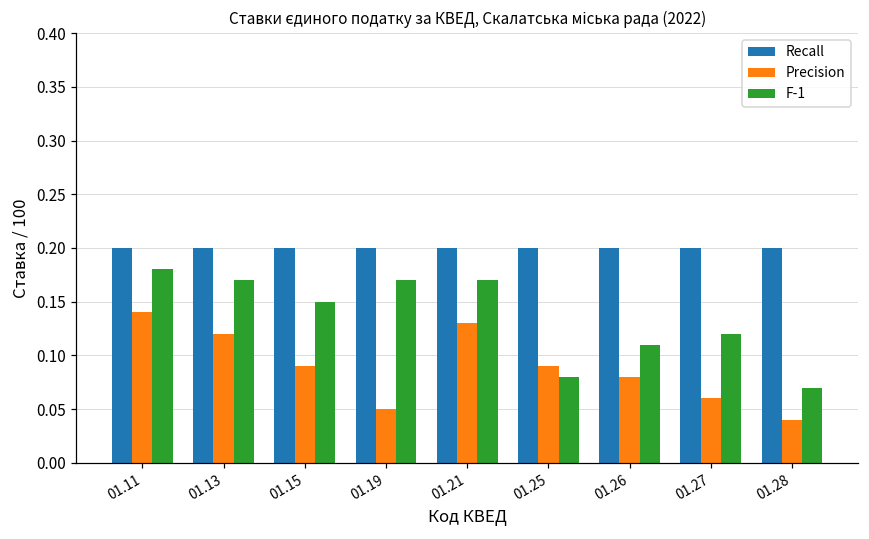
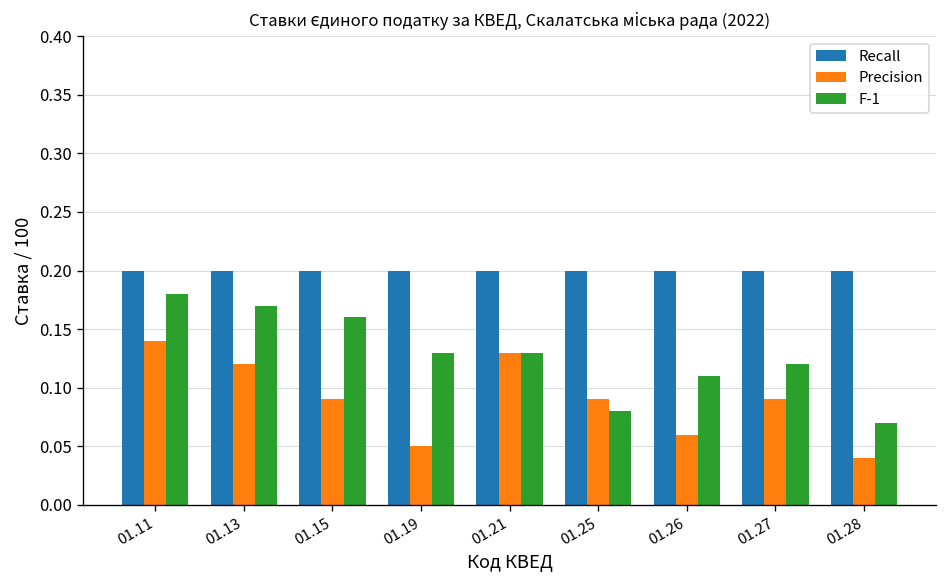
F-1, 01.15: 0.15 -> 0.16
F-1, 01.19: 0.17 -> 0.13
F-1, 01.21: 0.17 -> 0.13
Precision, 01.26: 0.08 -> 0.06
Precision, 01.27: 0.06 -> 0.09
